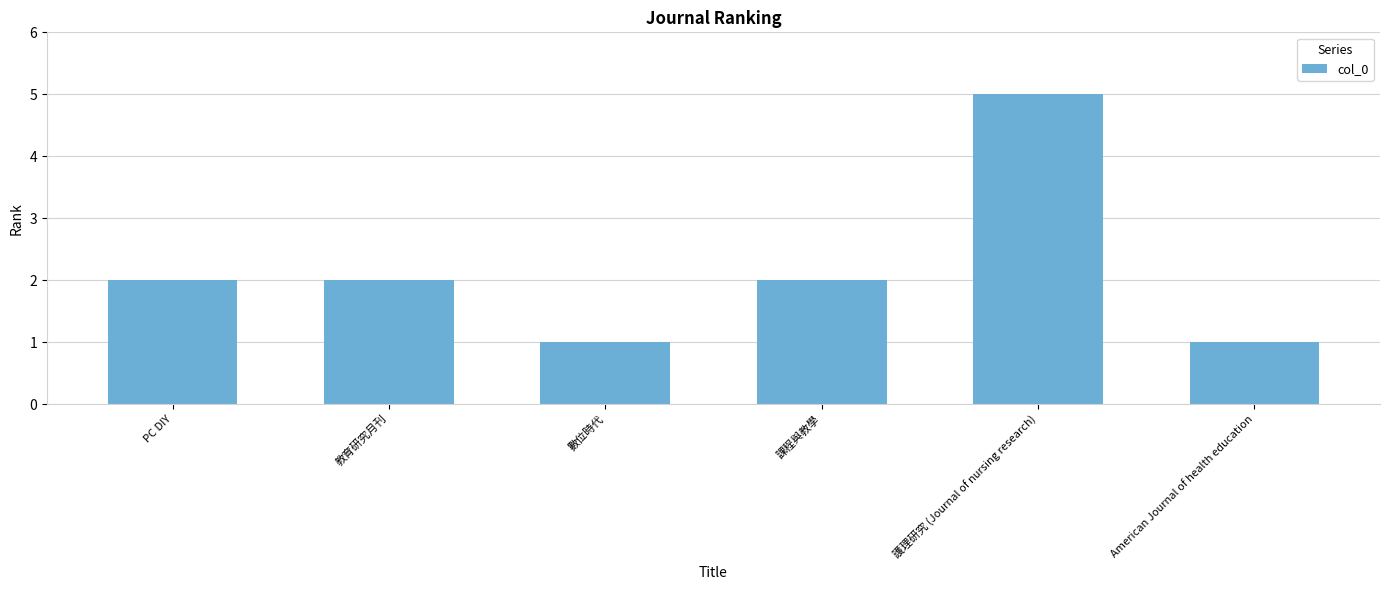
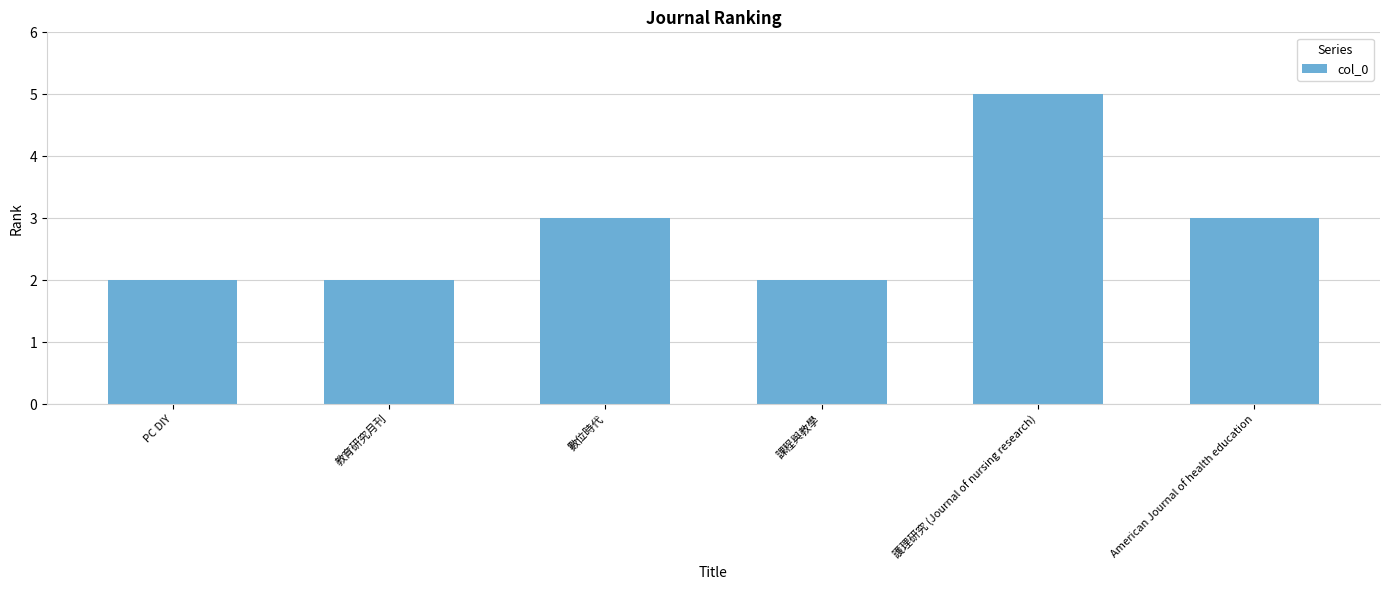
數位時代: 1 -> 3
American Journal of health education: 1 -> 3
